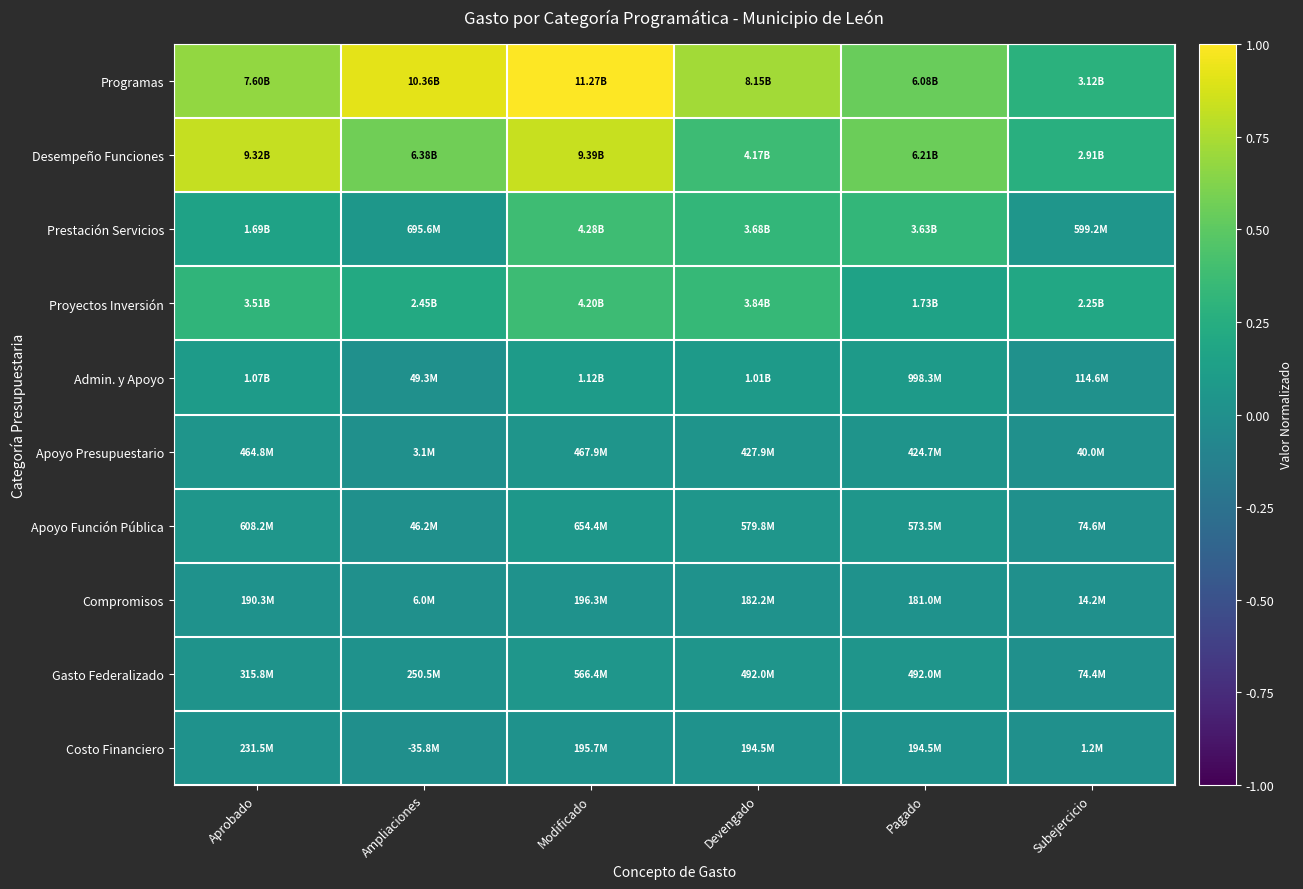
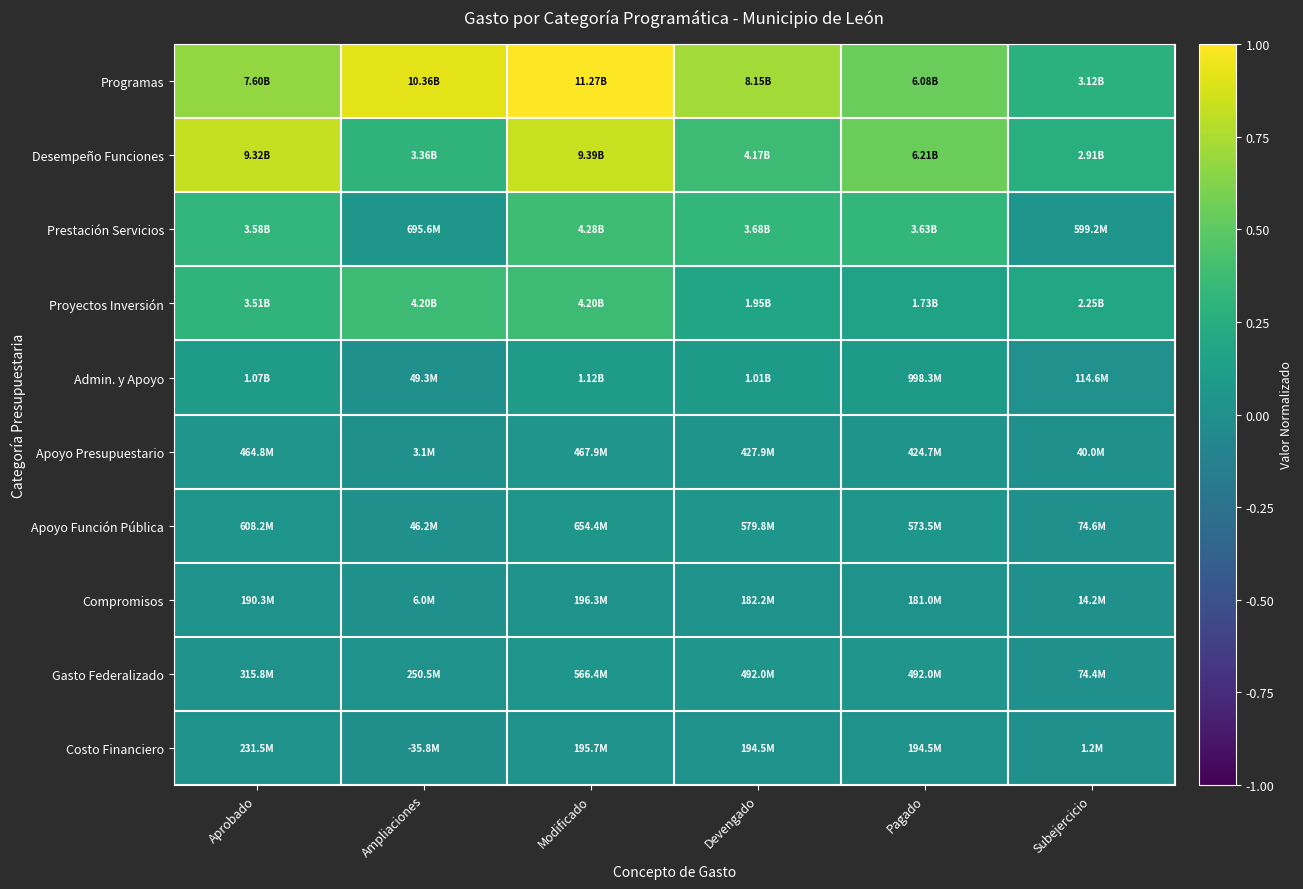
Desempeño Funciones, Ampliaciones: 6.38B -> 3.36B
Prestación Servicios, Aprobado: 1.69B -> 3.58B
Proyectos Inversión, Ampliaciones: 2.45B -> 4.20B
Proyectos Inversión, Devengado: 3.84B -> 1.95B
